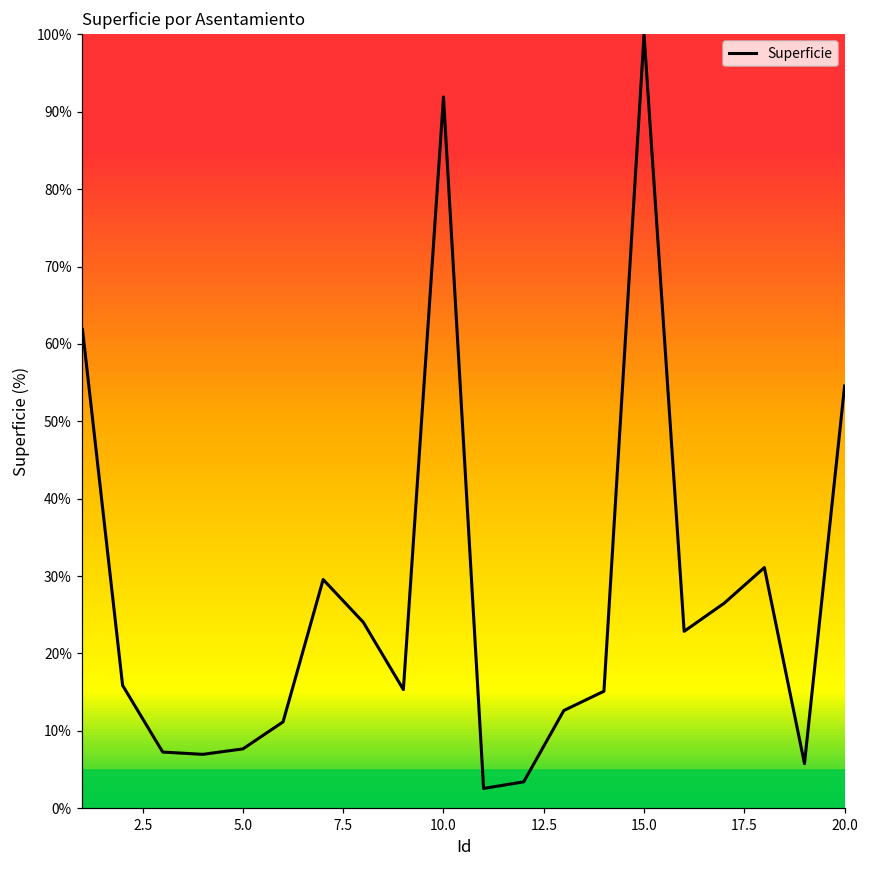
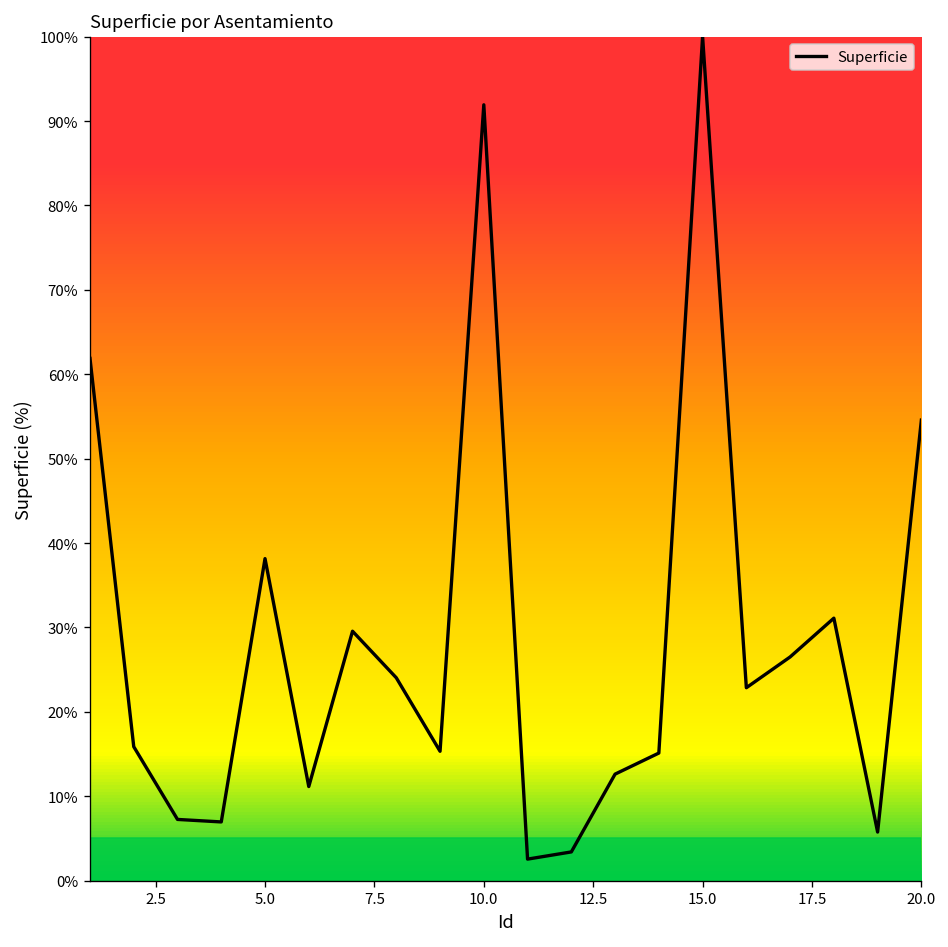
5.0: 8% -> 38%
